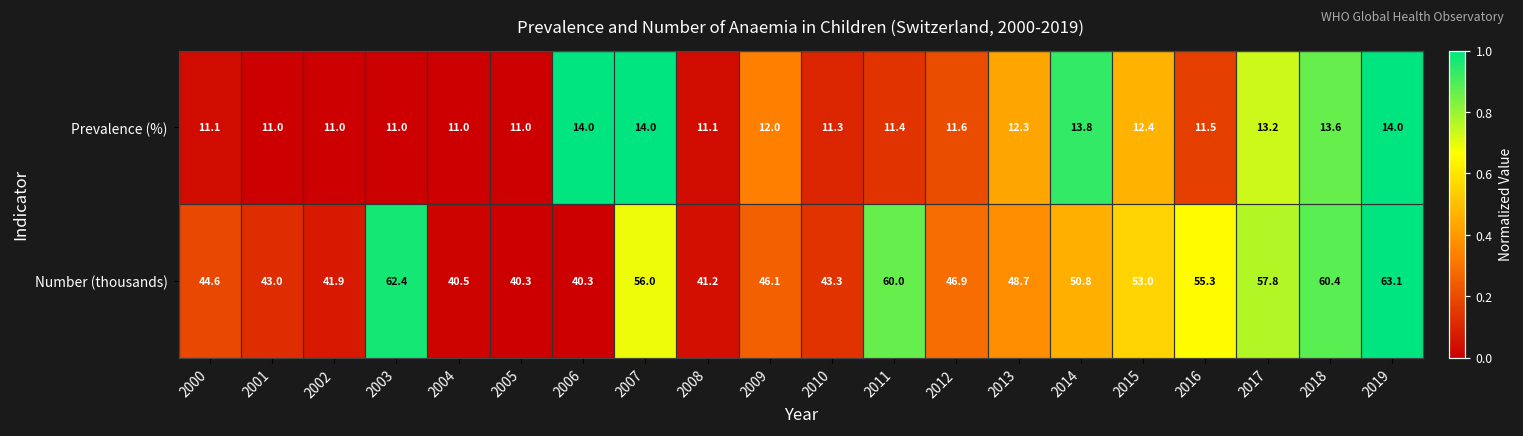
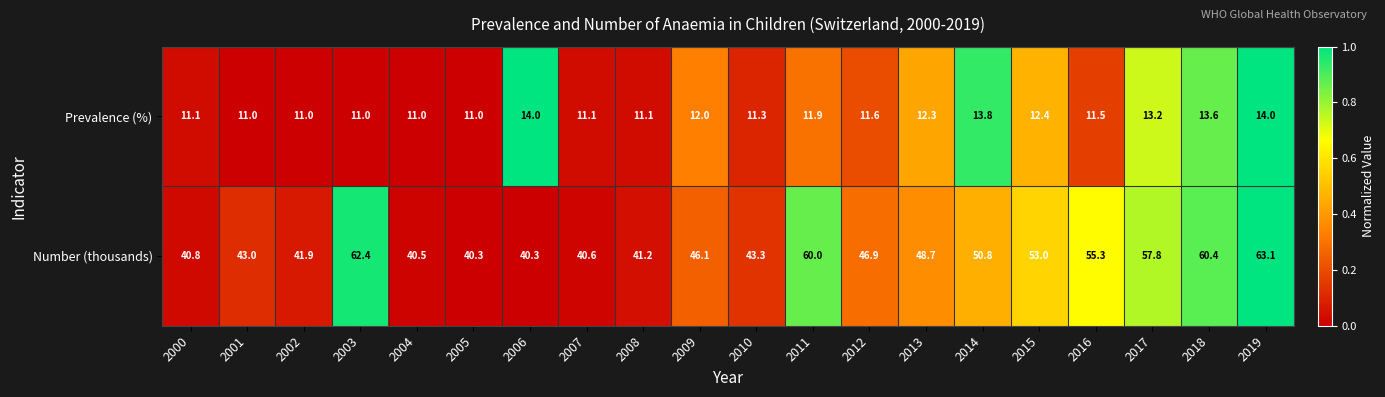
Prevalence (%), 2007: 14.0 -> 11.1
Prevalence (%), 2011: 11.4 -> 11.9
Number (thousands), 2000: 44.6 -> 40.8
Number (thousands), 2007: 56.0 -> 40.6
